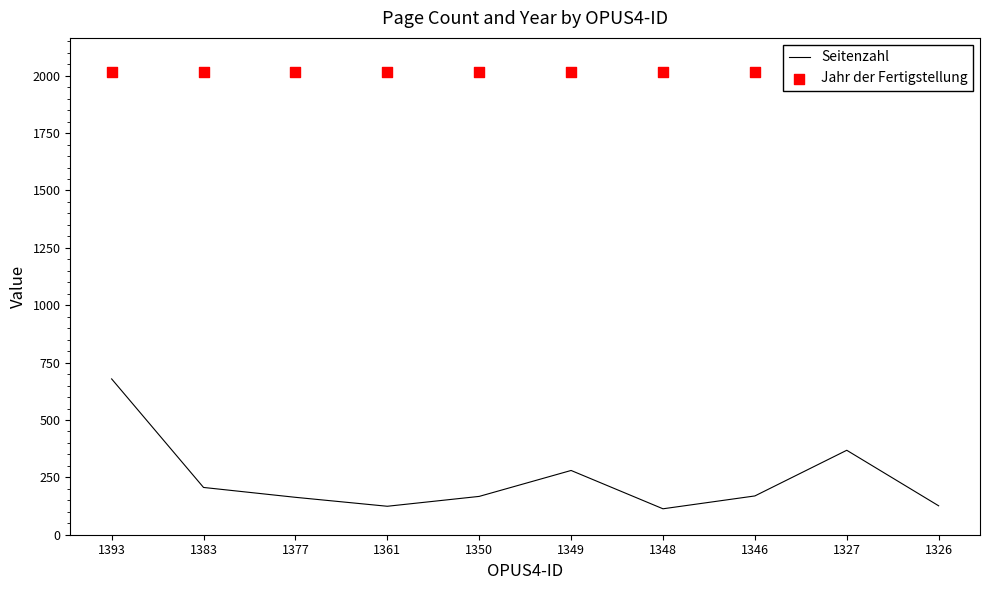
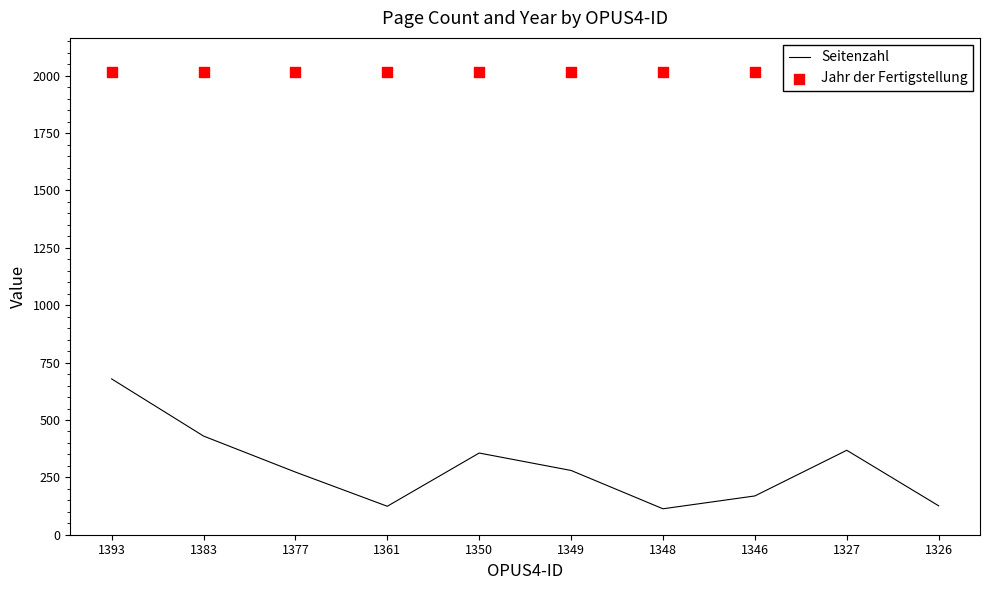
Seitenzahl, 1383: 210 -> 430
Seitenzahl, 1377: 160 -> 270
Seitenzahl, 1350: 170 -> 360
